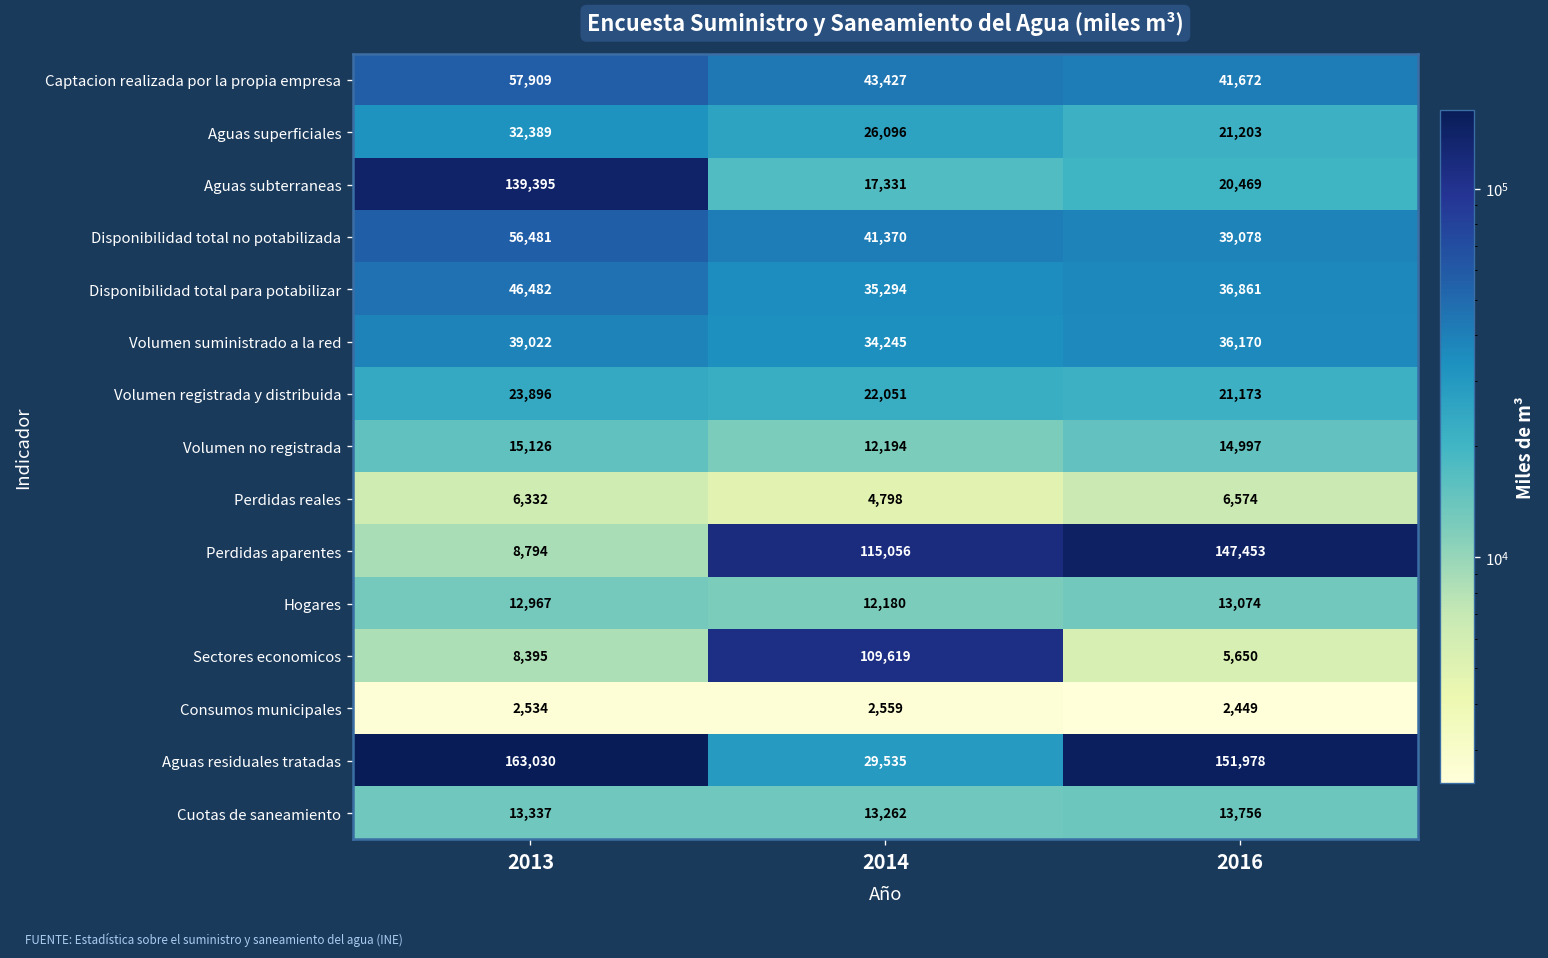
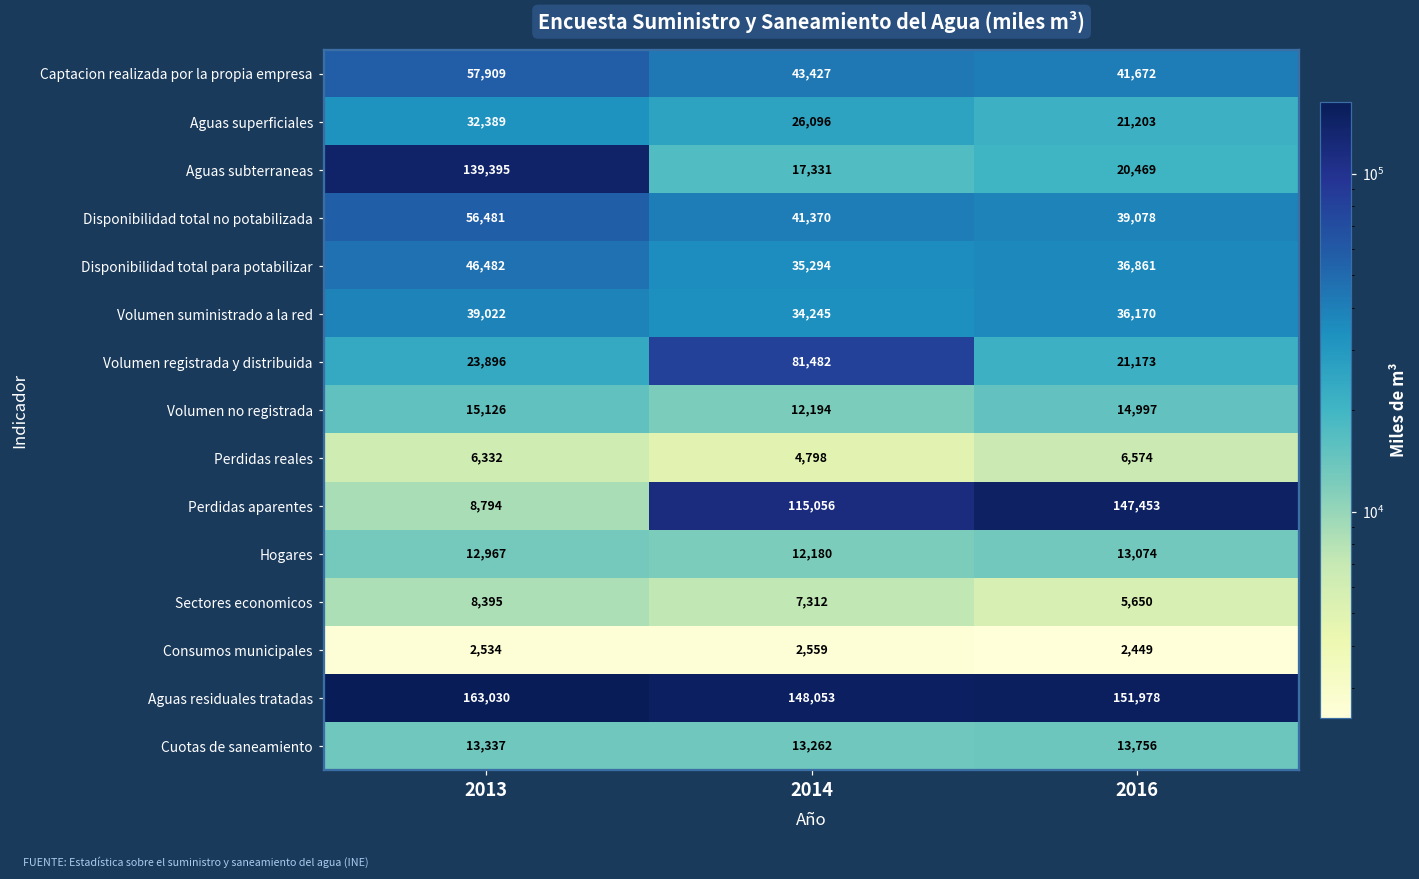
Volumen registrada y distribuida, 2014: 22,051 -> 81,482
Sectores economicos, 2014: 109,619 -> 7,312
Aguas residuales tratadas, 2014: 29,535 -> 148,053
